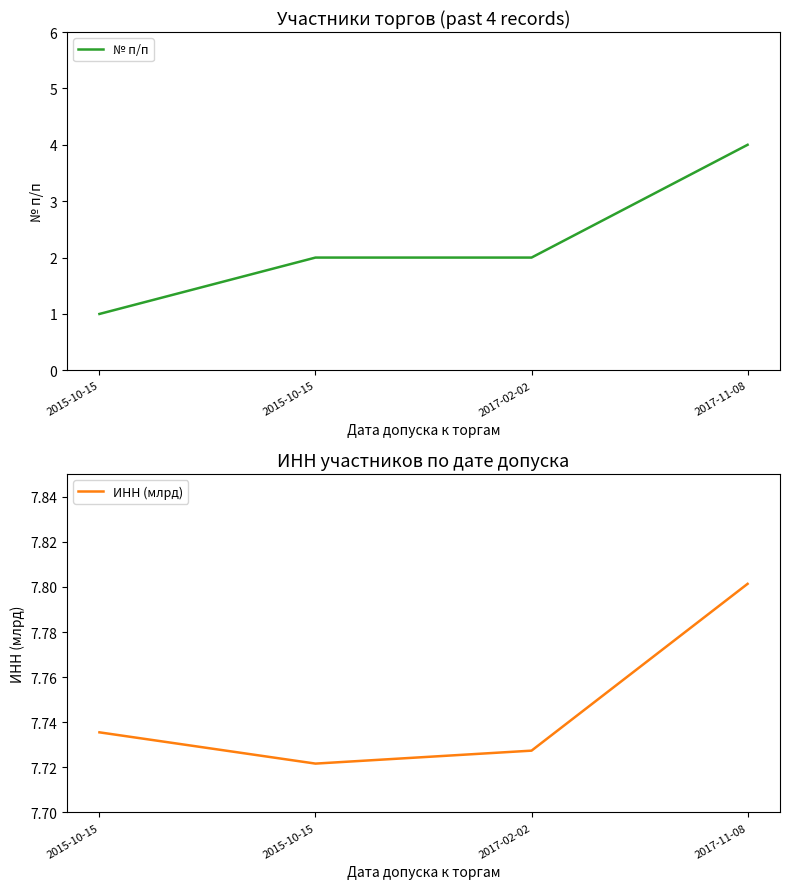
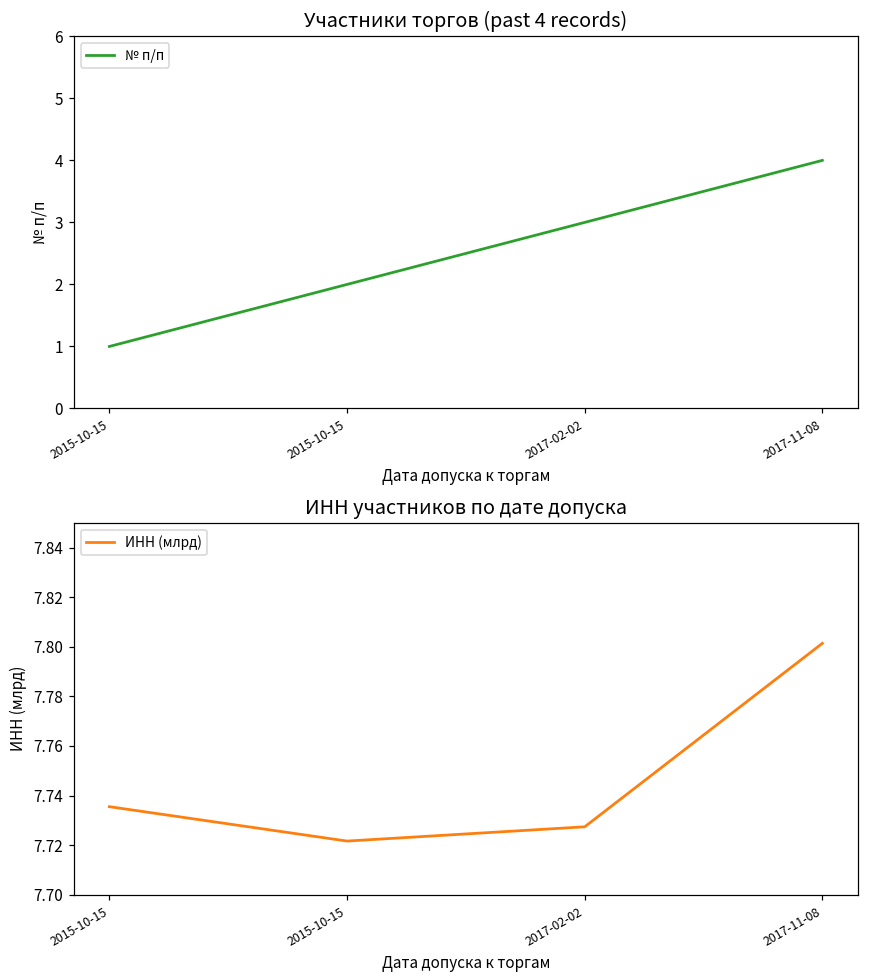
Участники торгов (past 4 records), 2017-02-02: 2 -> 3
